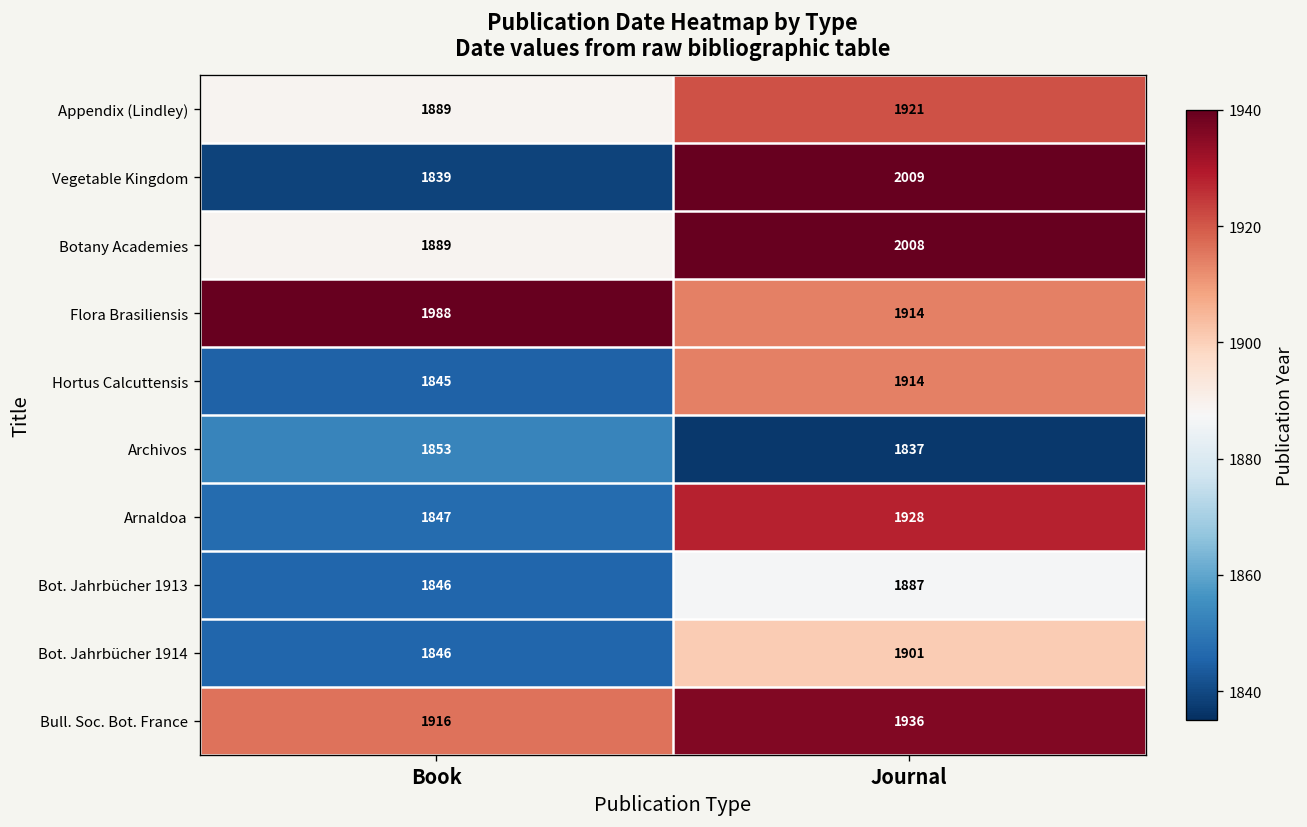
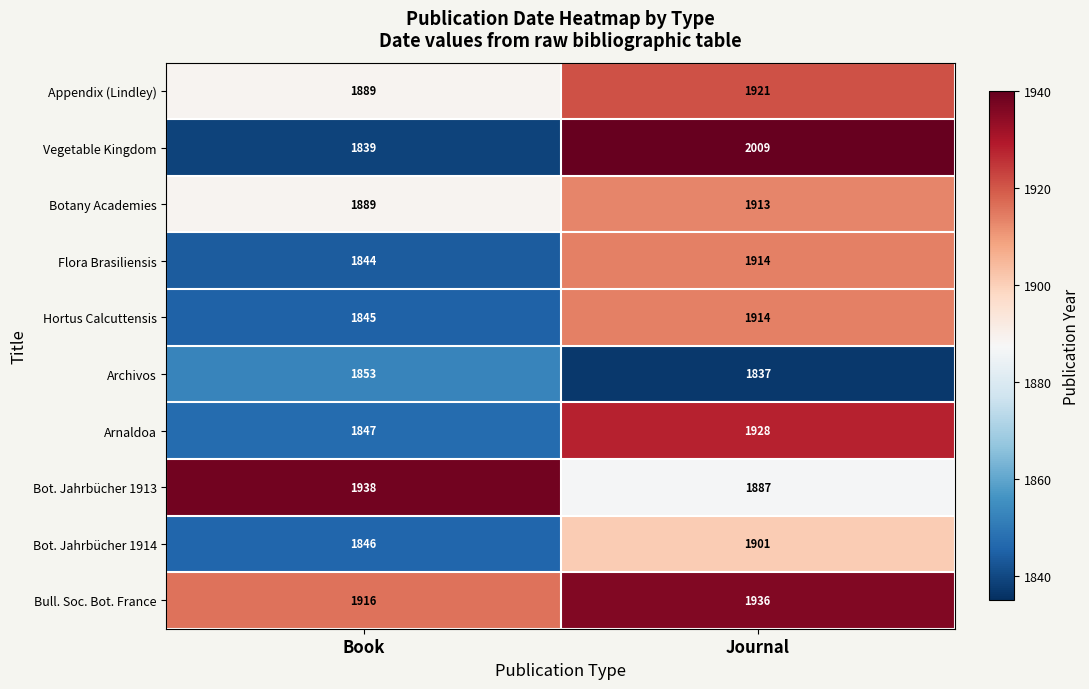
Botany Academies, Journal: 2008 -> 1913
Flora Brasiliensis, Book: 1988 -> 1844
Bot. Jahrbücher 1913, Book: 1846 -> 1938
